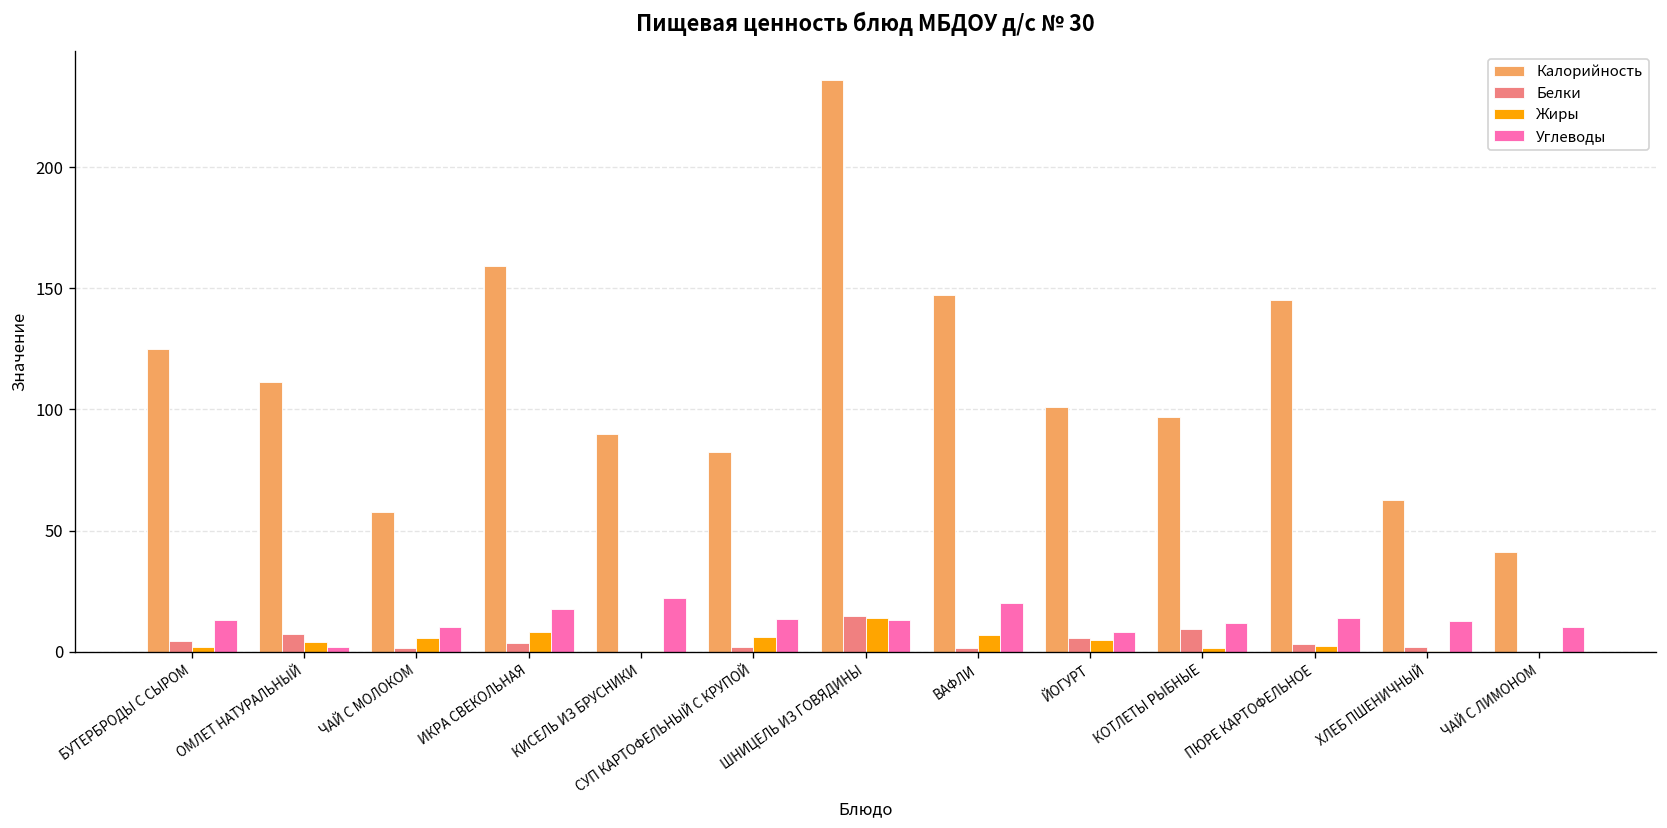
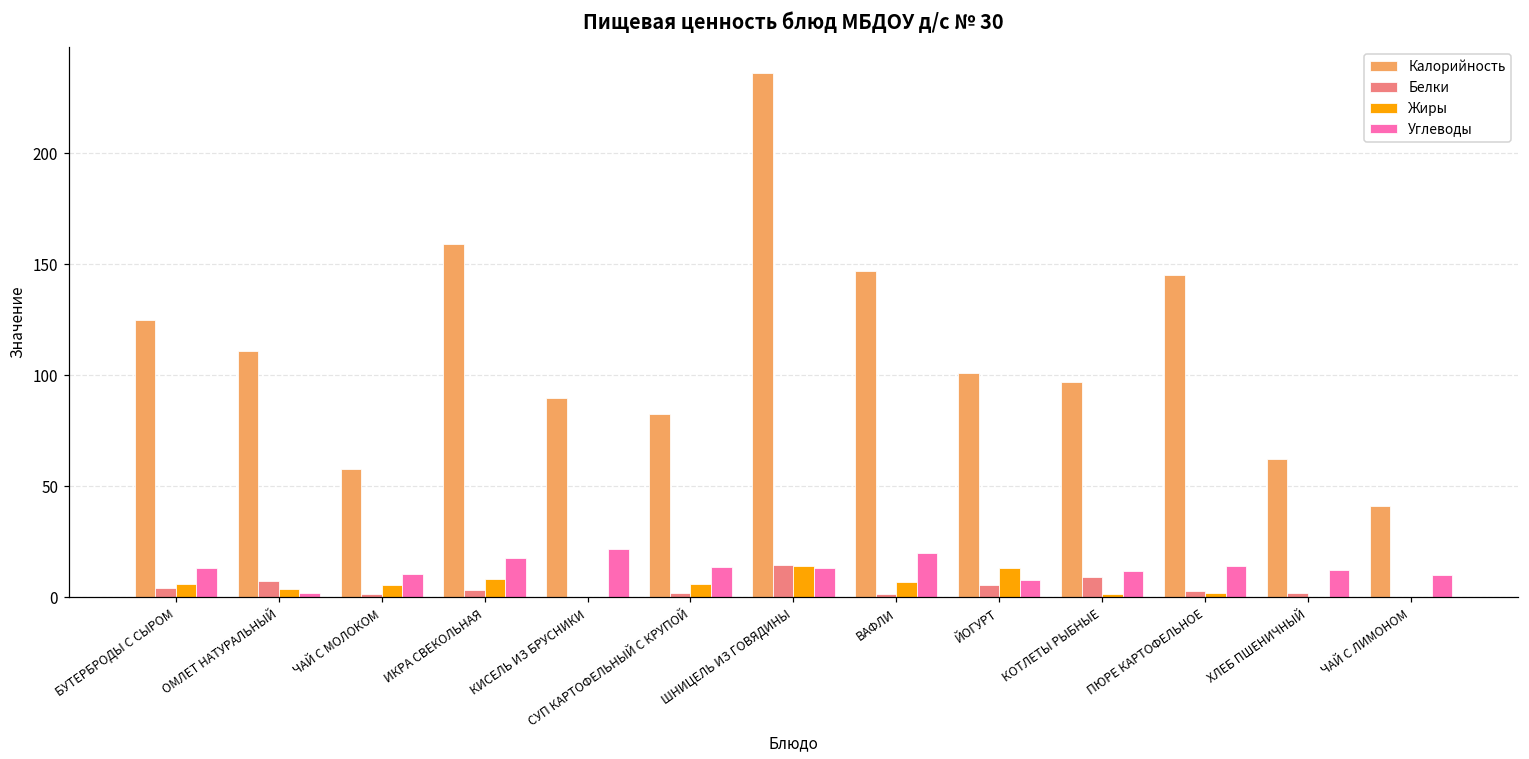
Жиры, БУТЕРБРОДЫ С СЫРОМ: 2 -> 6
Жиры, ЙОГУРТ: 5 -> 13
